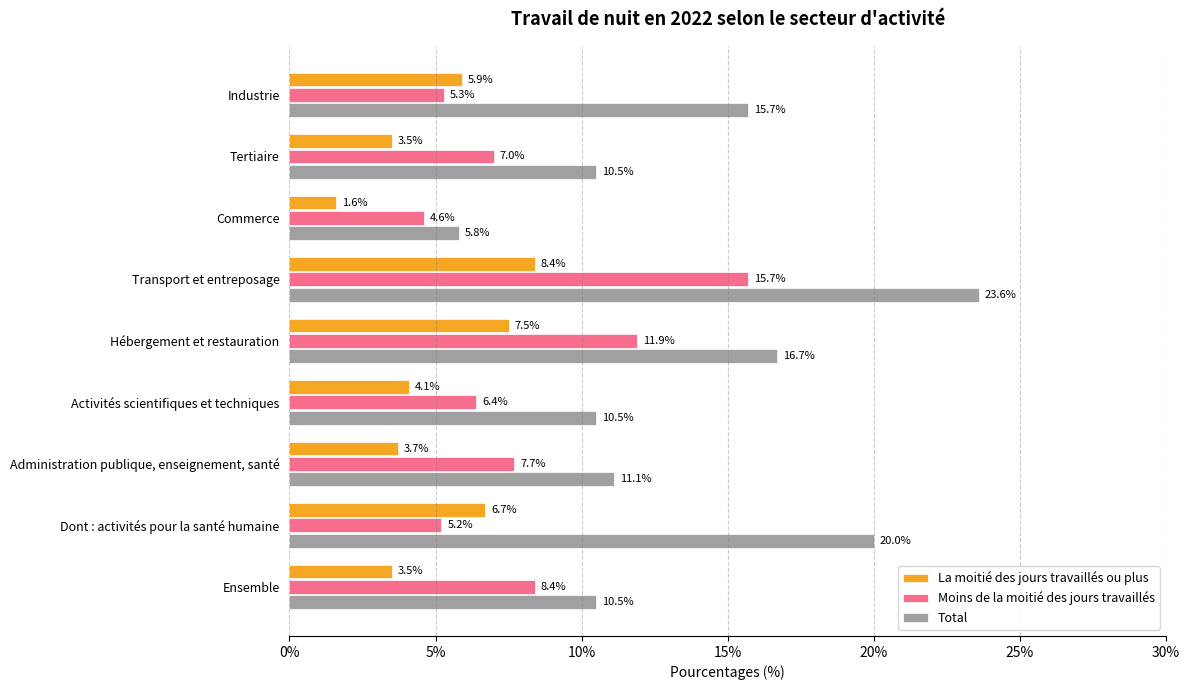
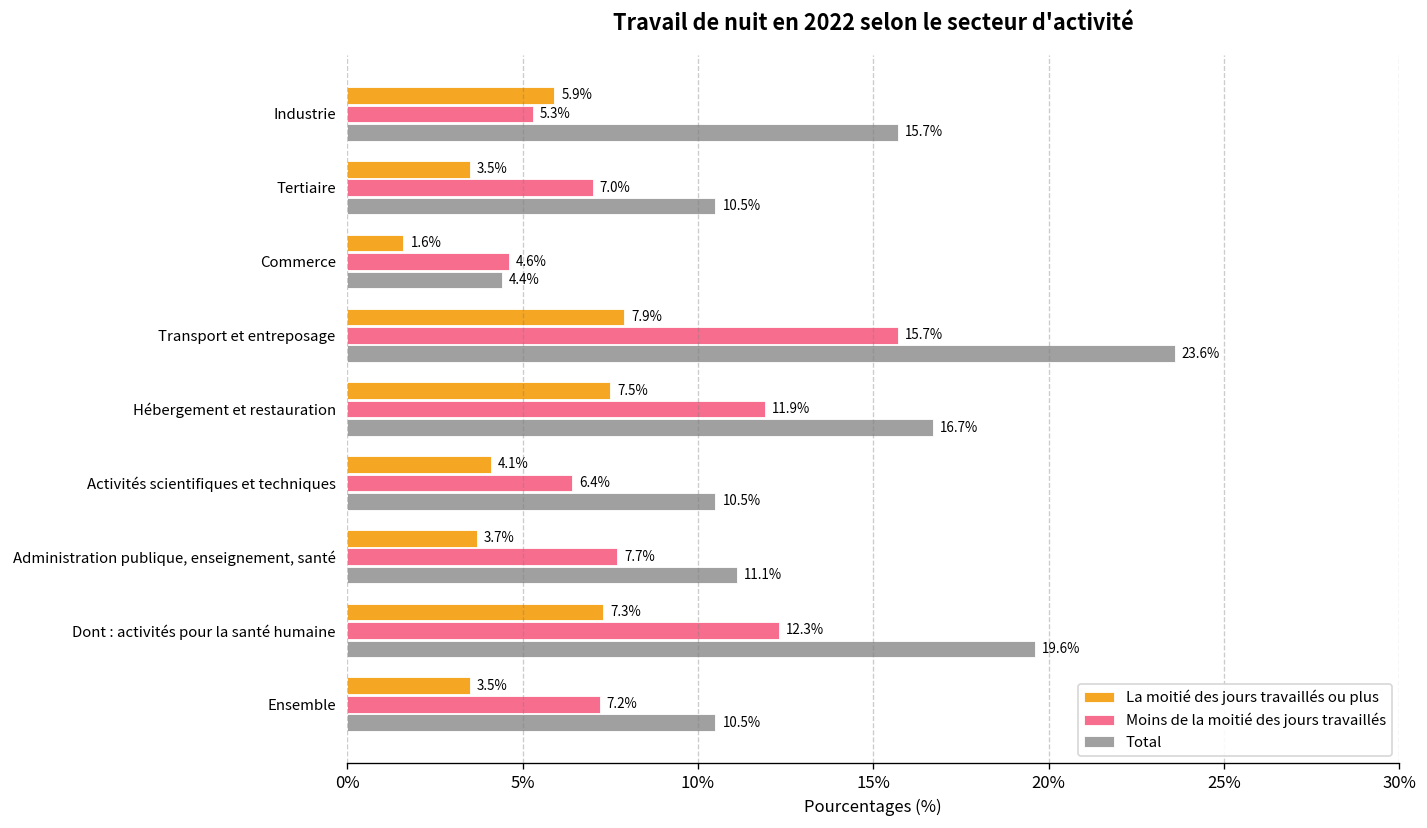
Total, Commerce: 5.8% -> 4.4%
La moitié des jours travaillés ou plus, Transport et entreposage: 8.4% -> 7.9%
La moitié des jours travaillés ou plus, Dont : activités pour la santé humaine: 6.7% -> 7.3%
Moins de la moitié des jours travaillés, Dont : activités pour la santé humaine: 5.2% -> 12.3%
Total, Dont : activités pour la santé humaine: 20.0% -> 19.6%
Moins de la moitié des jours travaillés, Ensemble: 8.4% -> 7.2%
